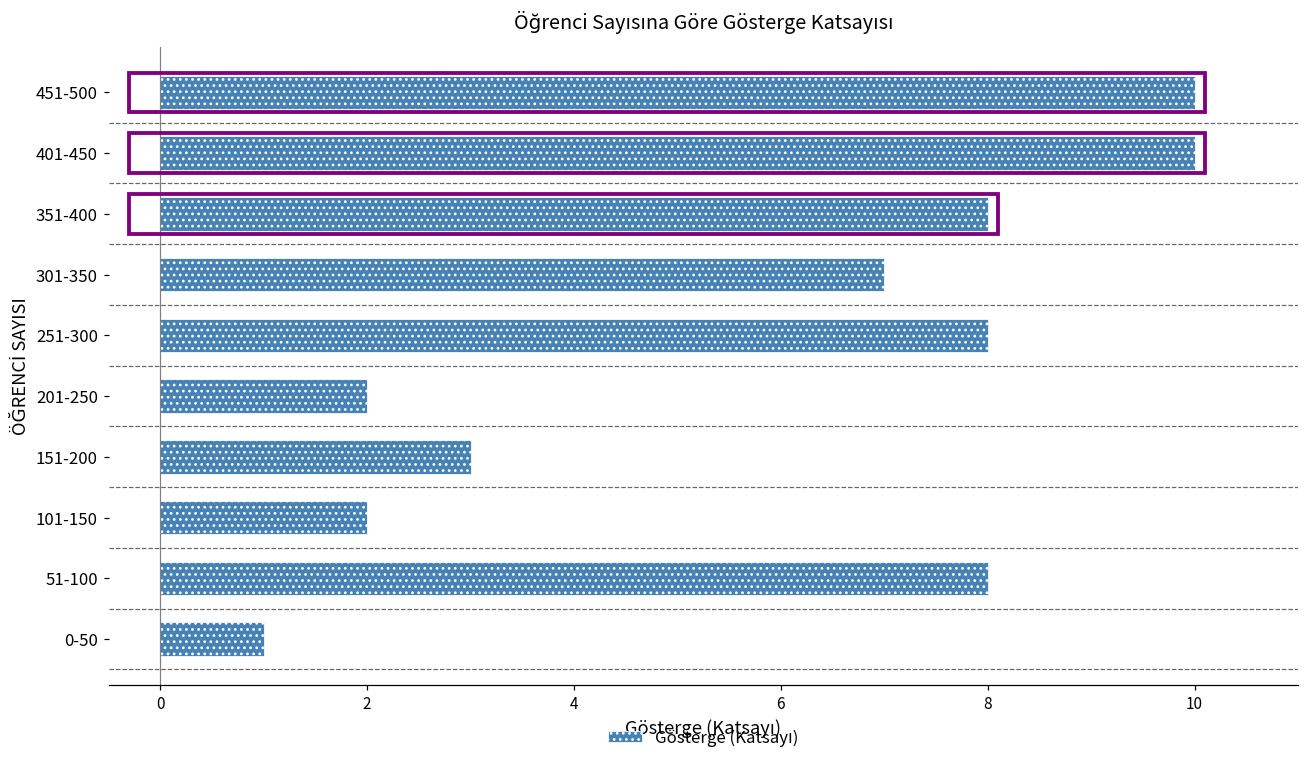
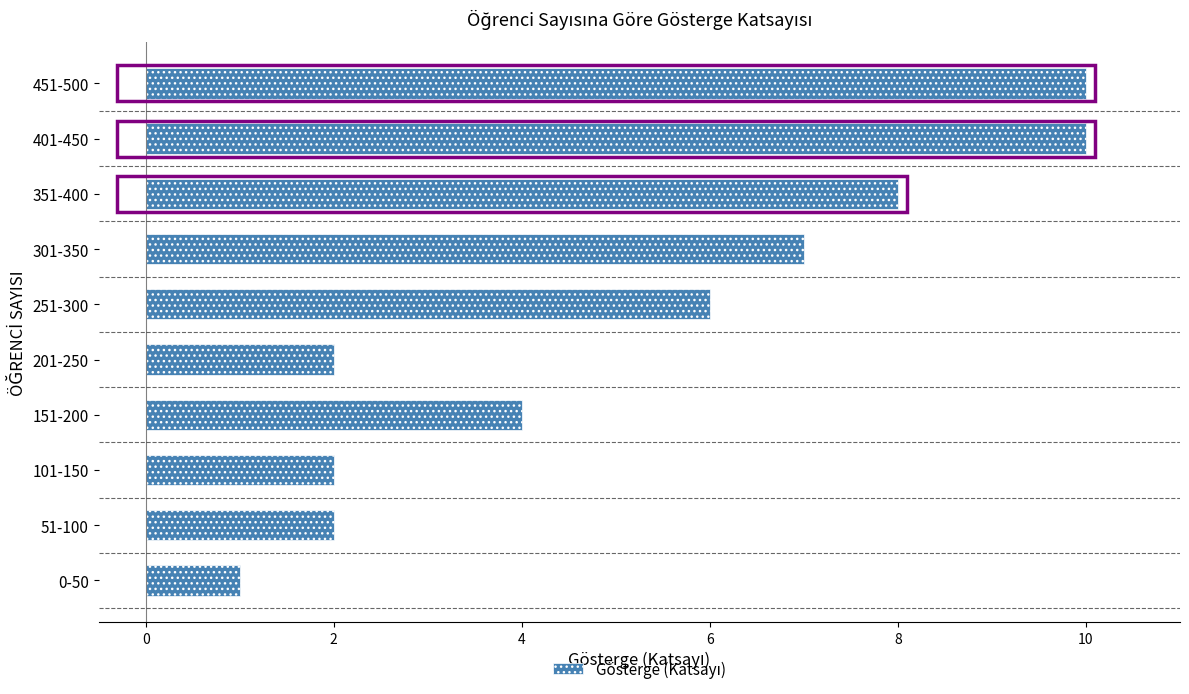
251-300: 8 -> 6
151-200: 3 -> 4
51-100: 8 -> 2
